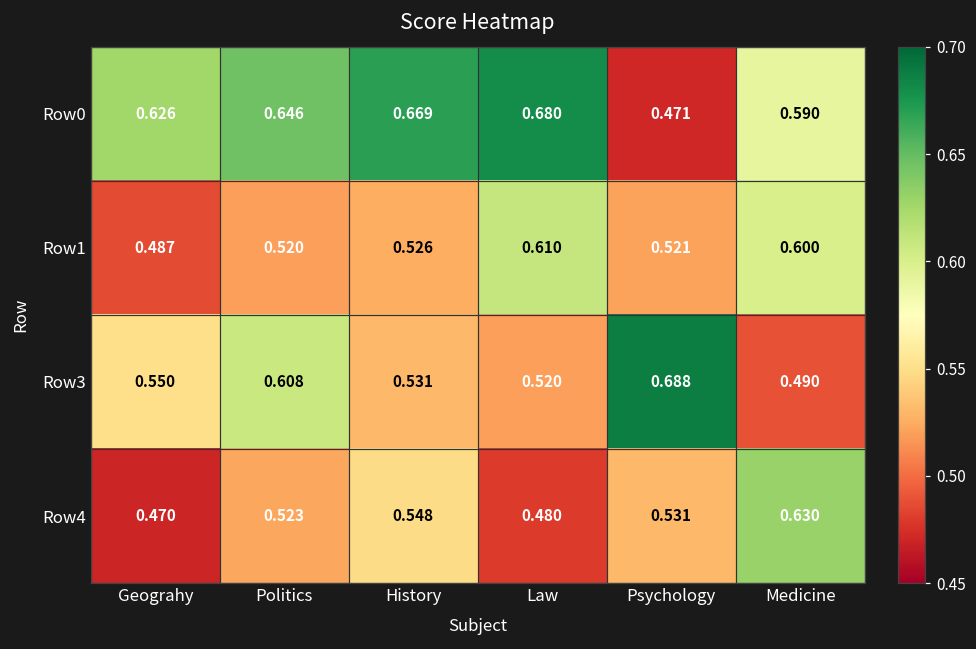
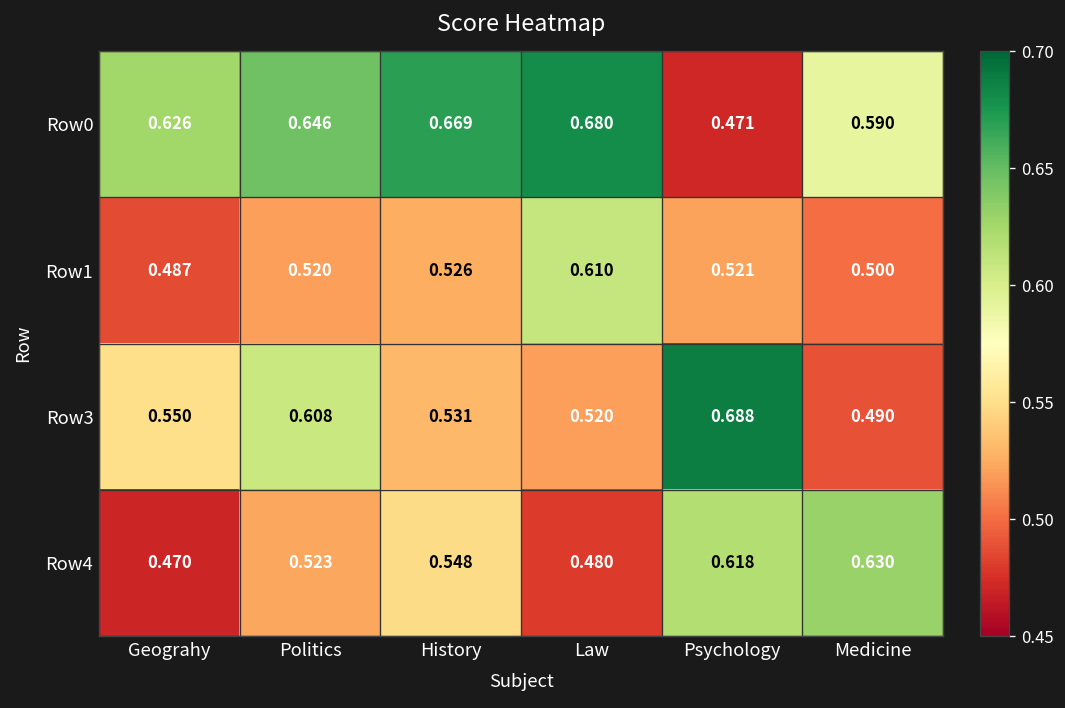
Row1, Medicine: 0.600 -> 0.500
Row4, Psychology: 0.531 -> 0.618
